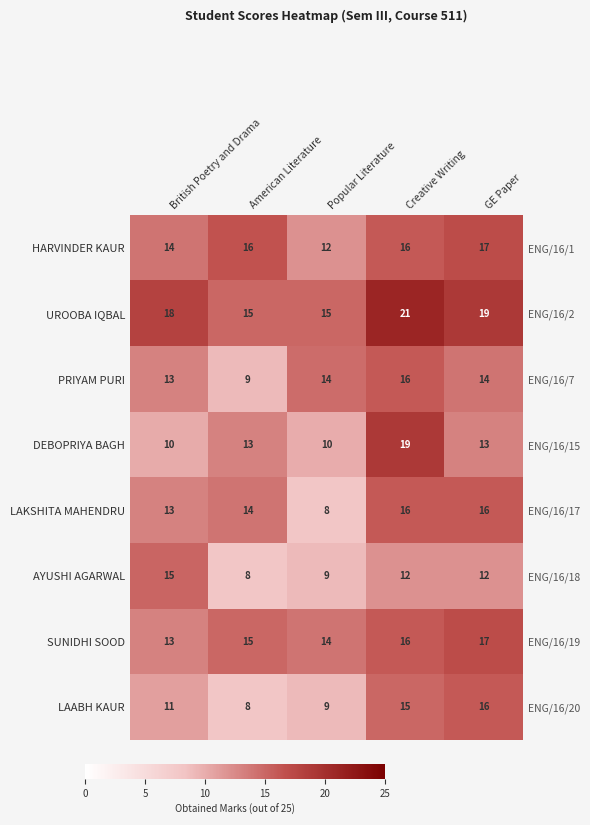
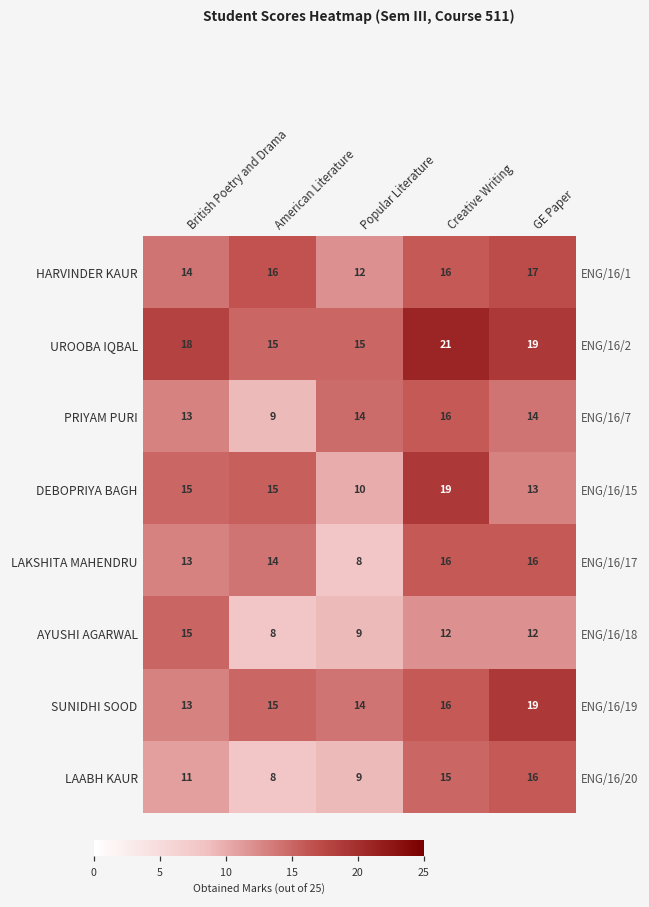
DEBOPRIYA BAGH, British Poetry and Drama: 10 -> 15
DEBOPRIYA BAGH, American Literature: 13 -> 15
SUNIDHI SOOD, GE Paper: 17 -> 19
